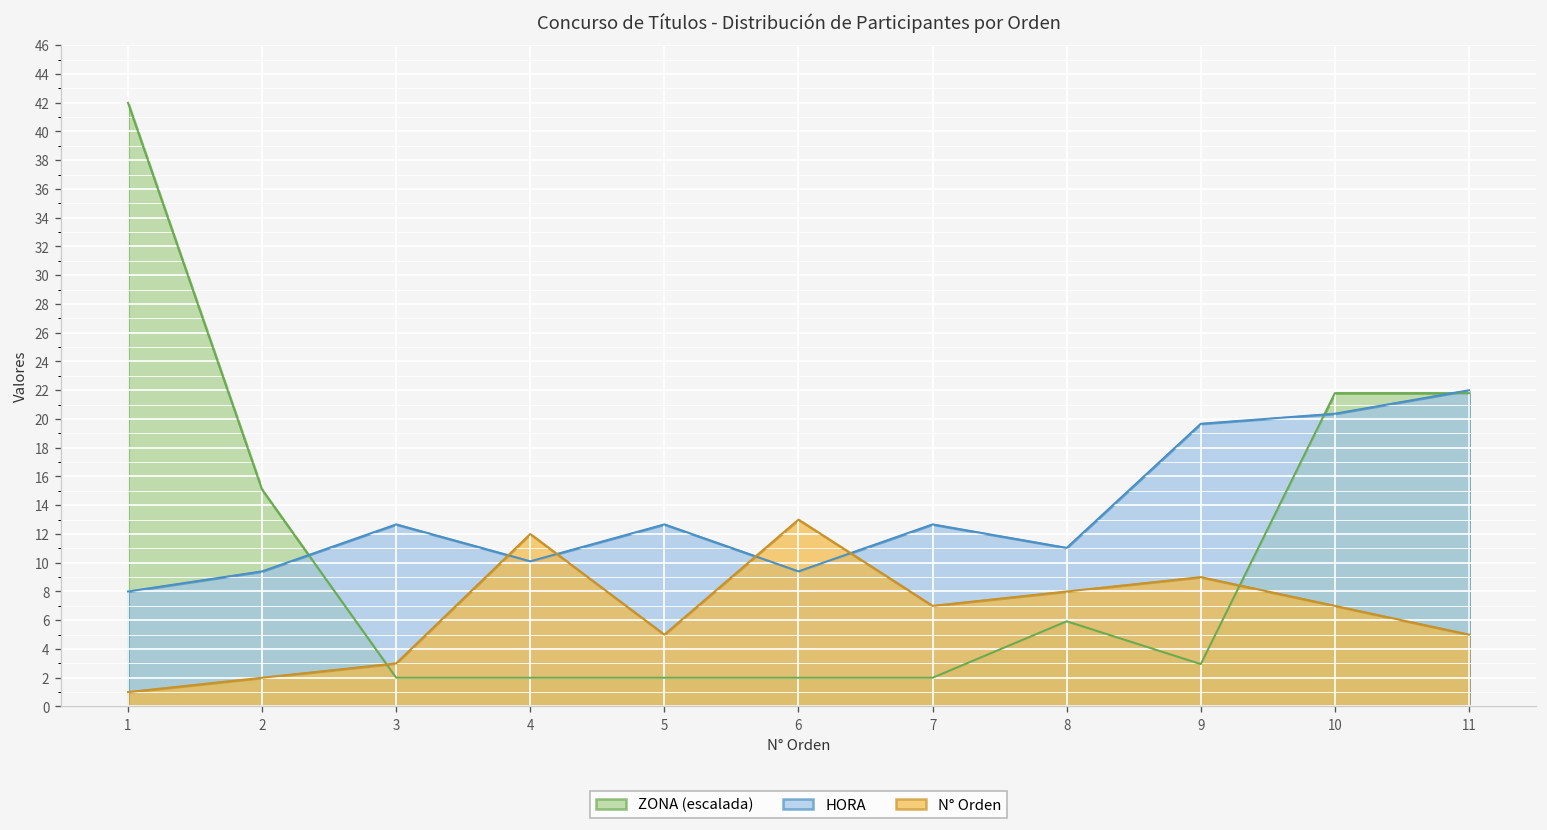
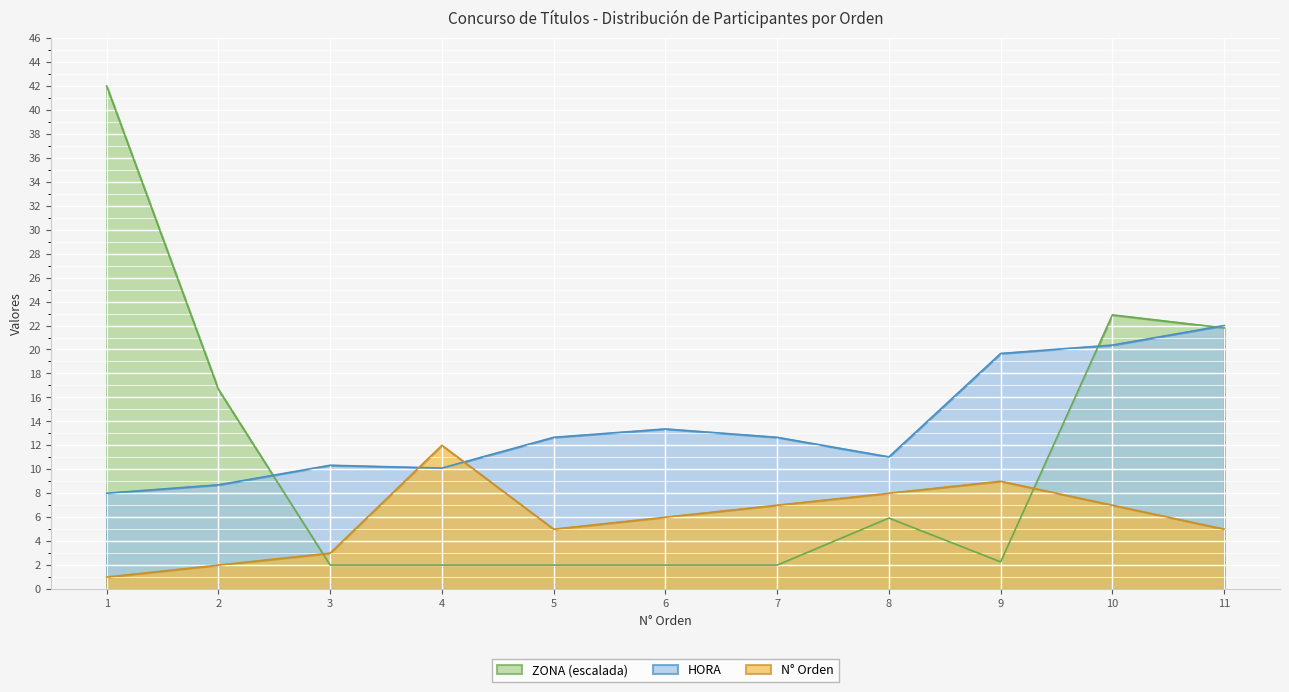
ZONA (escalada), 2: 15.1 -> 16.7
HORA, 2: 9.4 -> 8.7
HORA, 3: 12.7 -> 10.3
HORA, 6: 9.4 -> 13.4
N° Orden, 6: 13 -> 6
ZONA (escalada), 9: 2.9 -> 2.3
ZONA (escalada), 10: 21.8 -> 22.9
